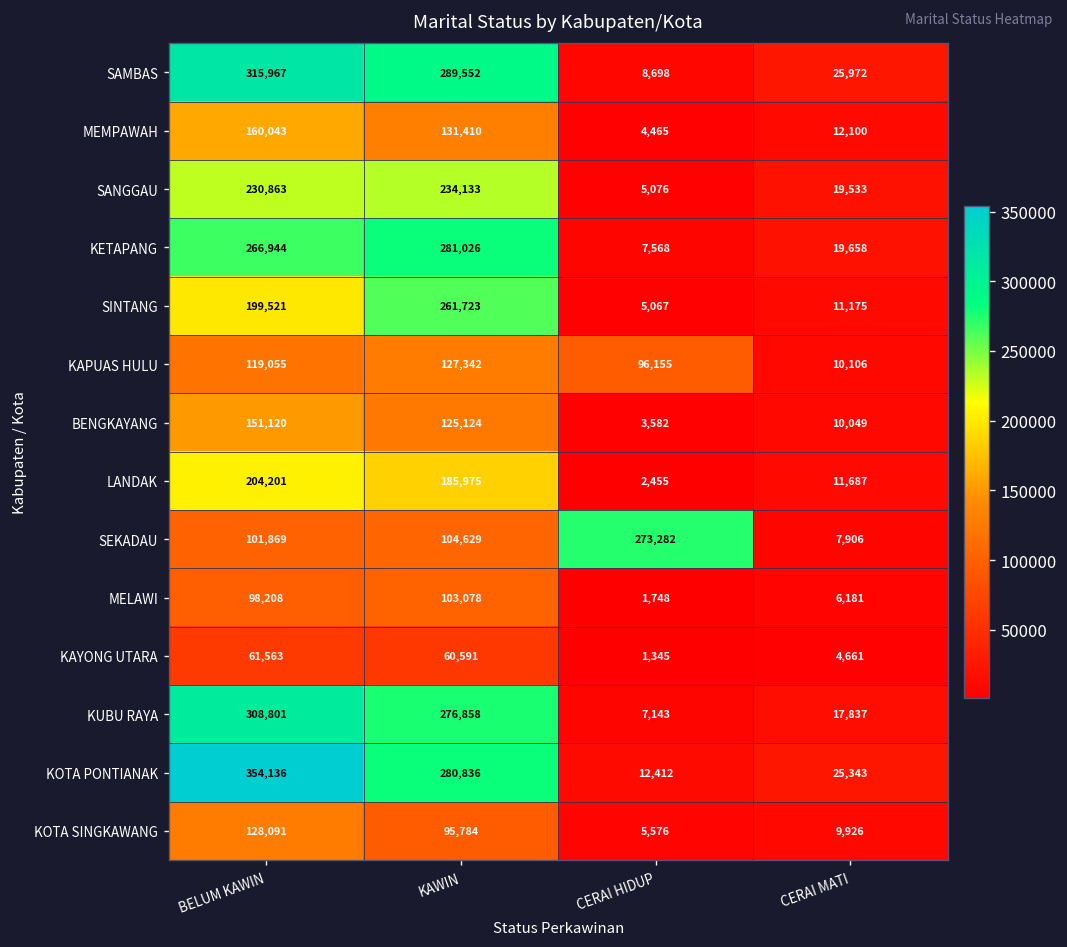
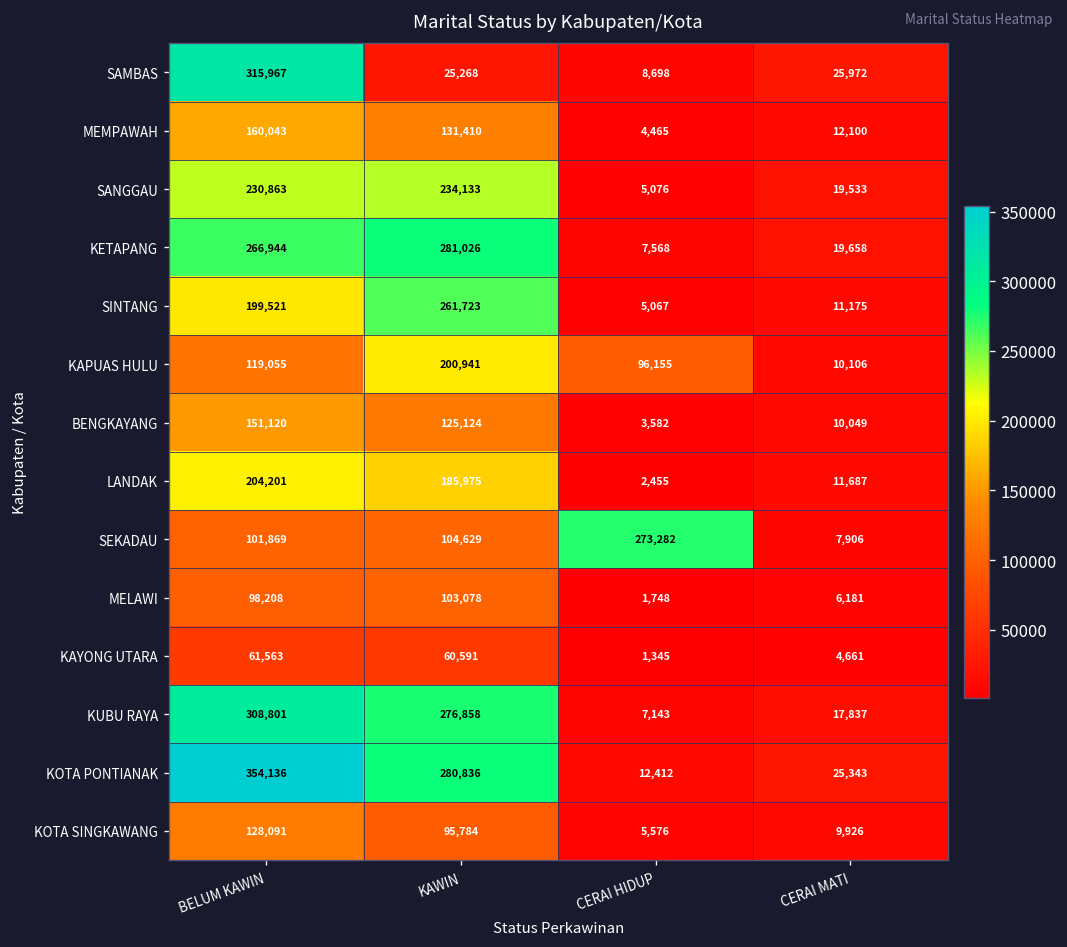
SAMBAS, KAWIN: 289,552 -> 25,268
KAPUAS HULU, KAWIN: 127,342 -> 200,941
